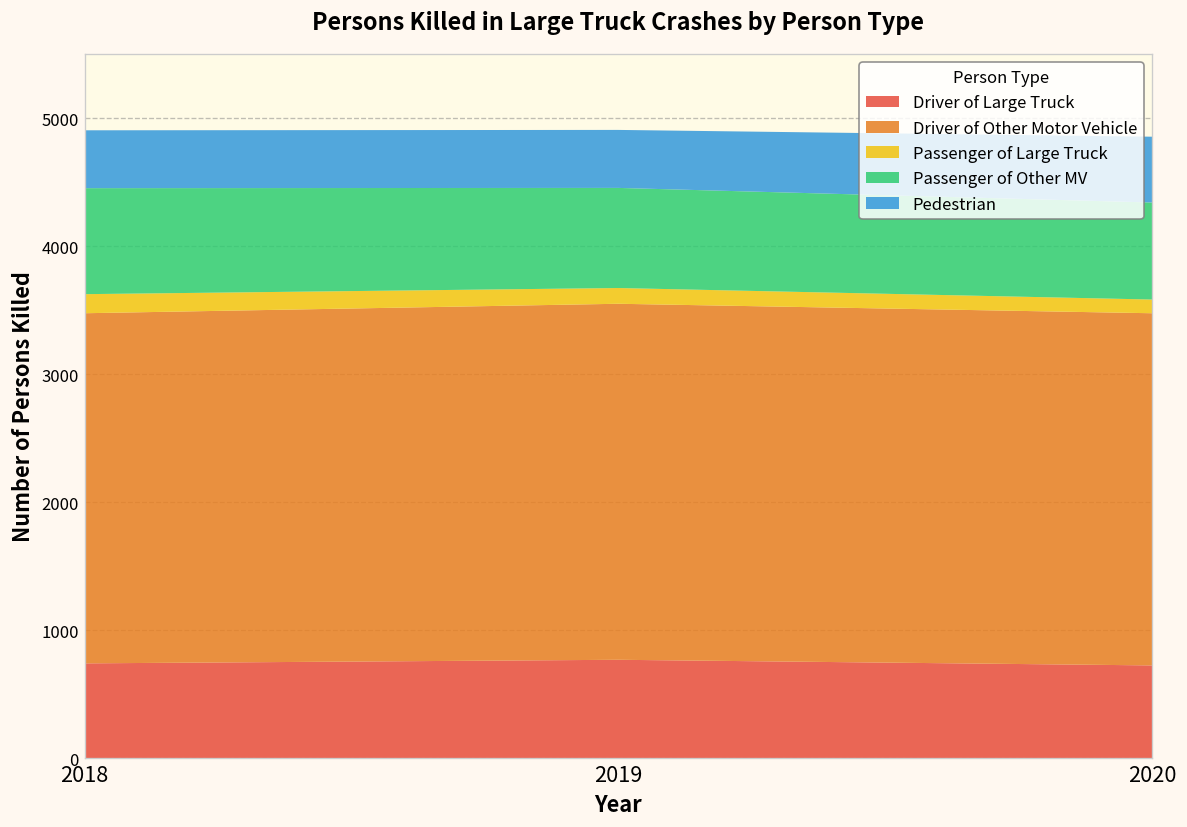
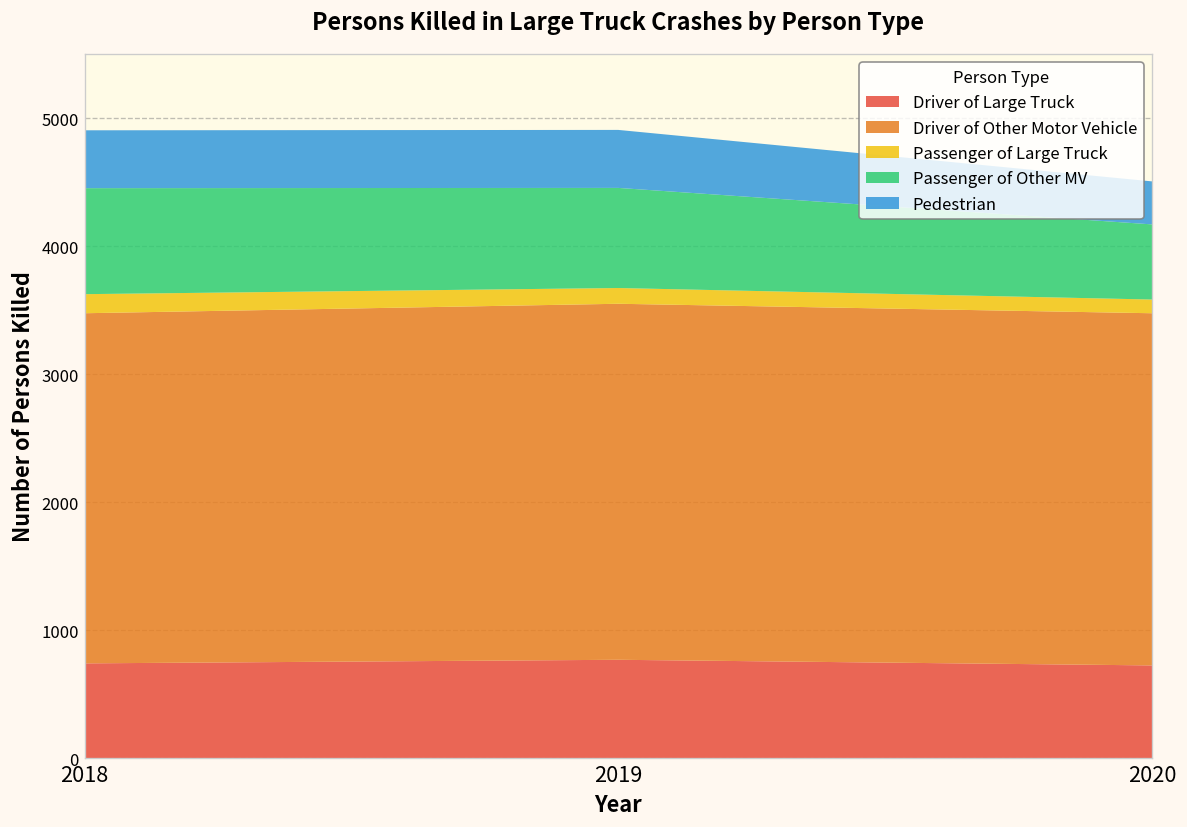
Passenger of Other MV, 2020: 760 -> 590
Pedestrian, 2020: 510 -> 340
